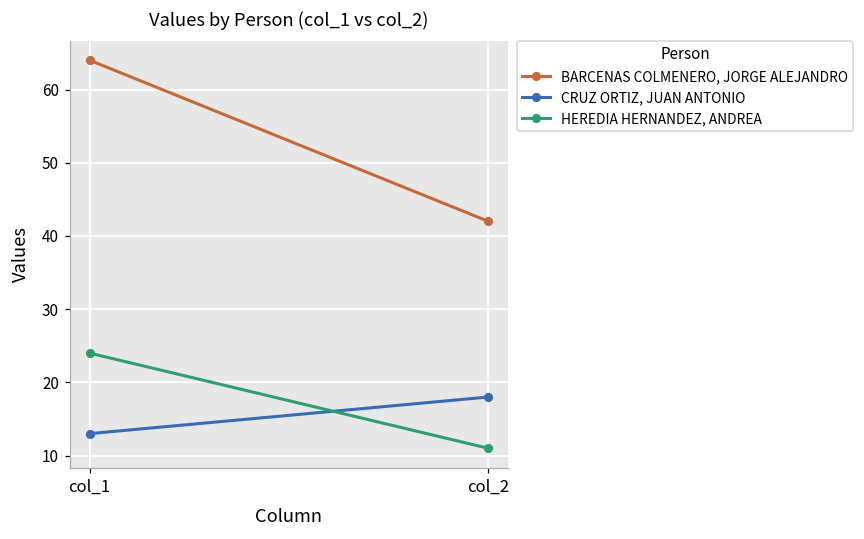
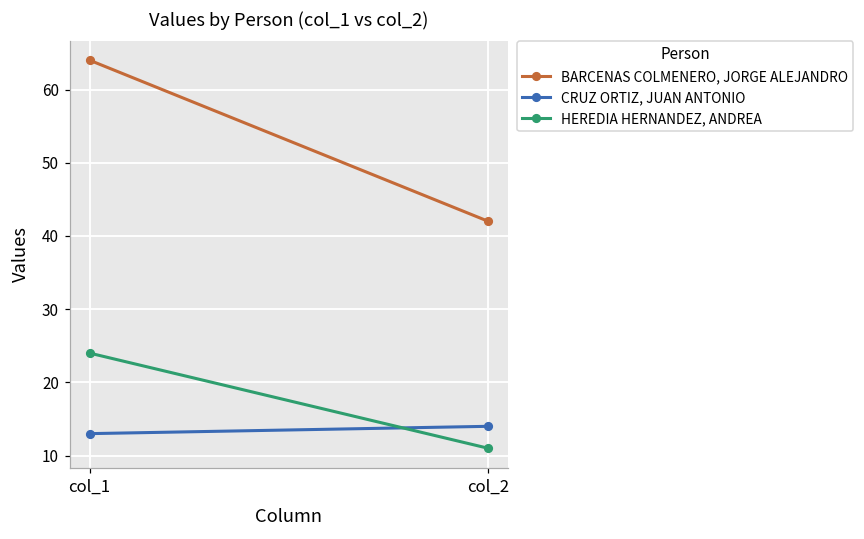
CRUZ ORTIZ, JUAN ANTONIO, col_2: 18 -> 14
